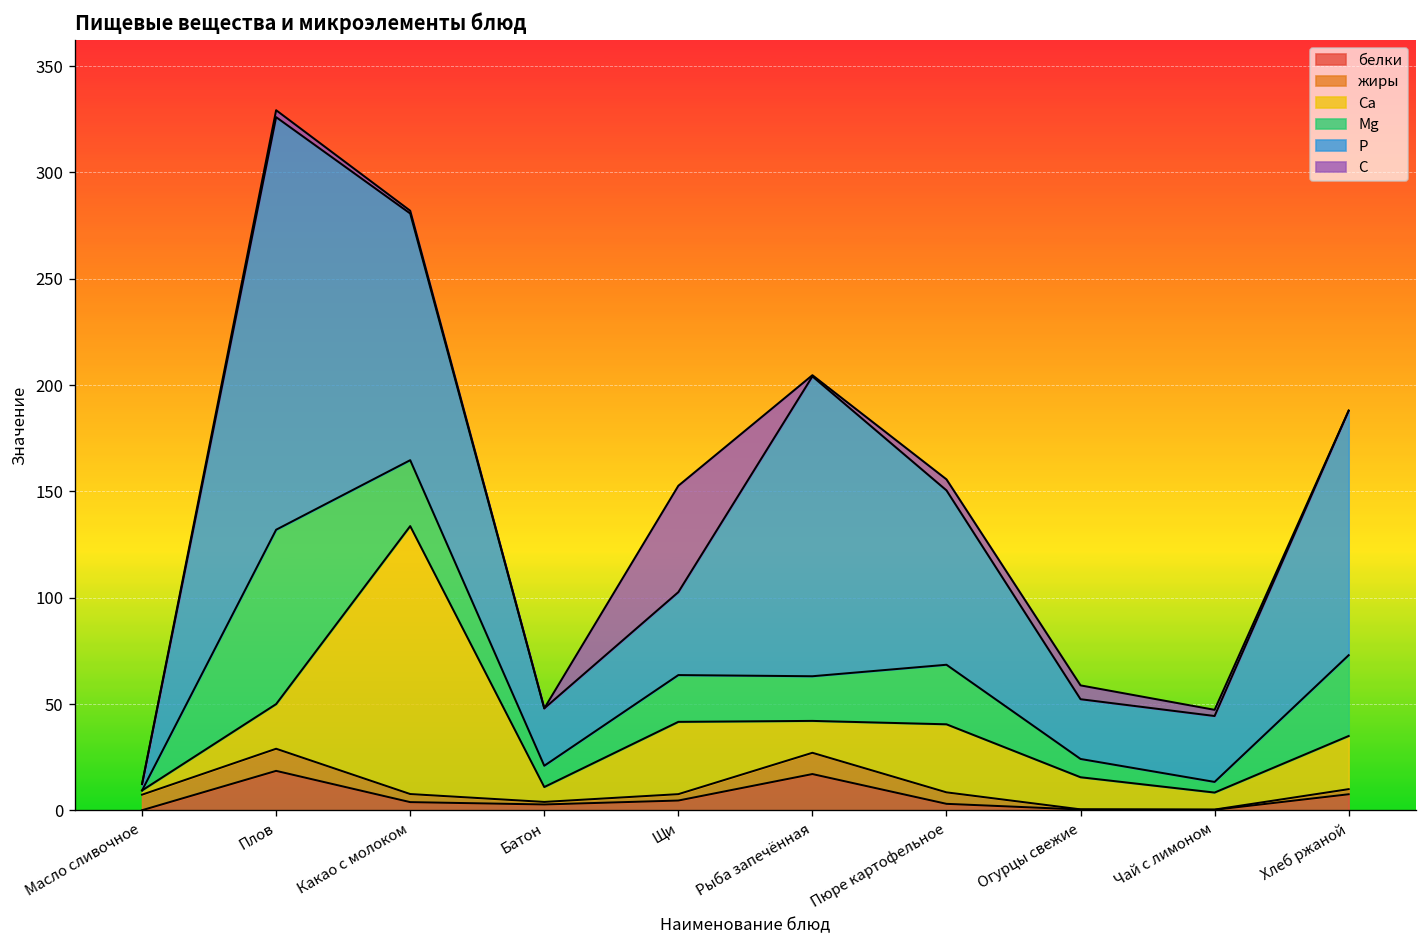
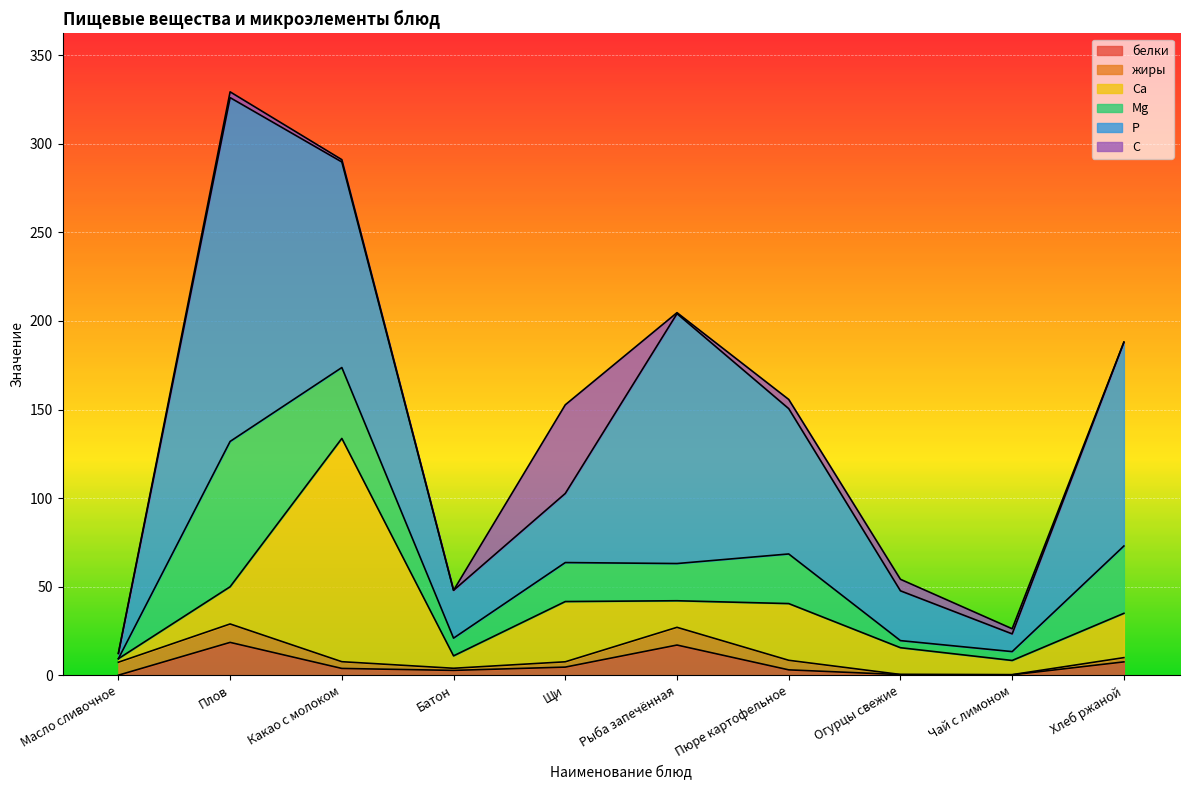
Mg, Какао с молоком: 31 -> 40
Mg, Огурцы свежие: 9 -> 4
P, Чай с лимоном: 31 -> 10
